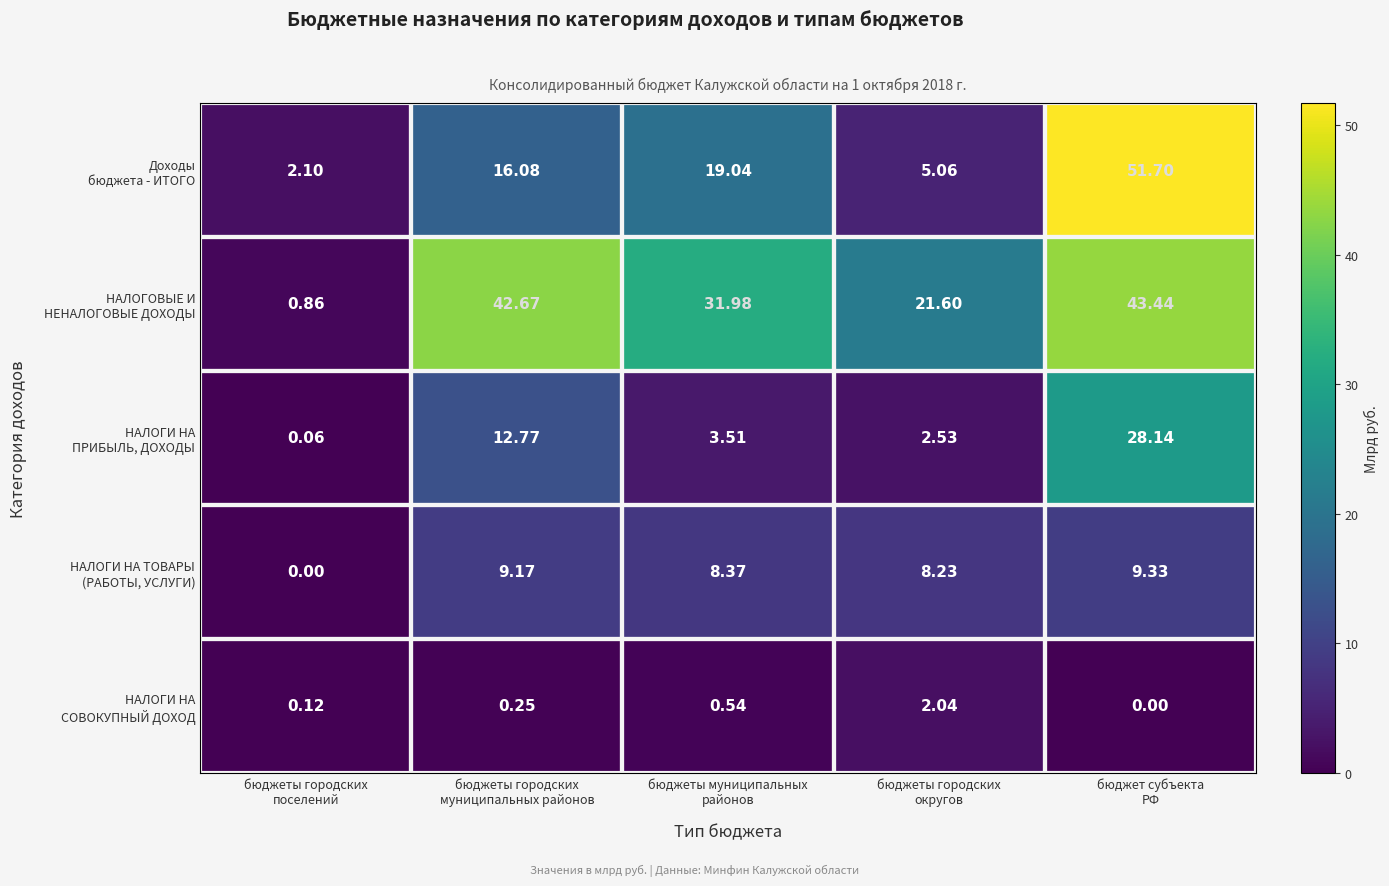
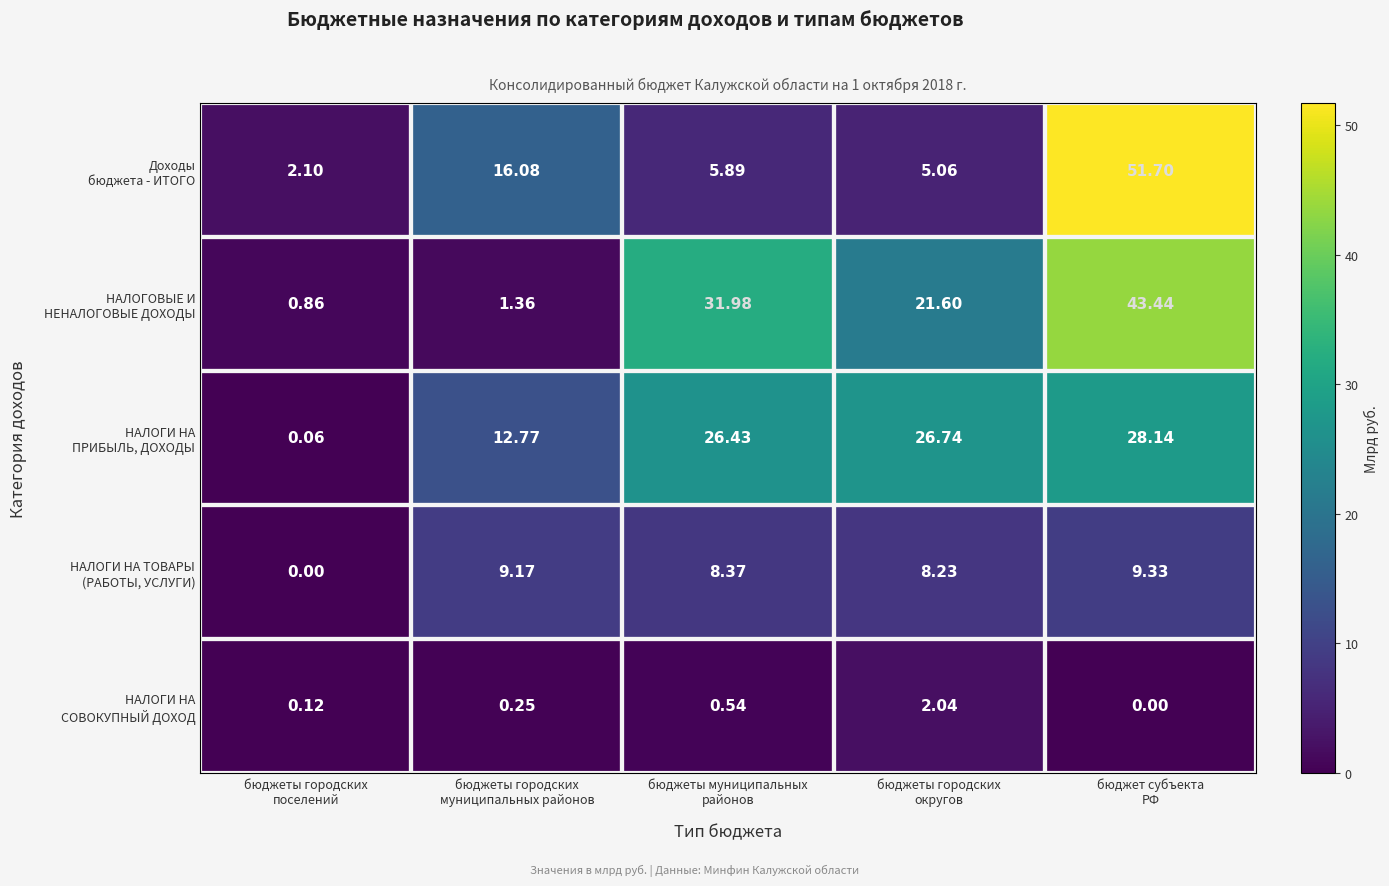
Доходы бюджета - ИТОГО, бюджеты муниципальных районов: 19.04 -> 5.89
НАЛОГОВЫЕ И НЕНАЛОГОВЫЕ ДОХОДЫ, бюджеты городских муниципальных районов: 42.67 -> 1.36
НАЛОГИ НА ПРИБЫЛЬ, ДОХОДЫ, бюджеты муниципальных районов: 3.51 -> 26.43
НАЛОГИ НА ПРИБЫЛЬ, ДОХОДЫ, бюджеты городских округов: 2.53 -> 26.74
